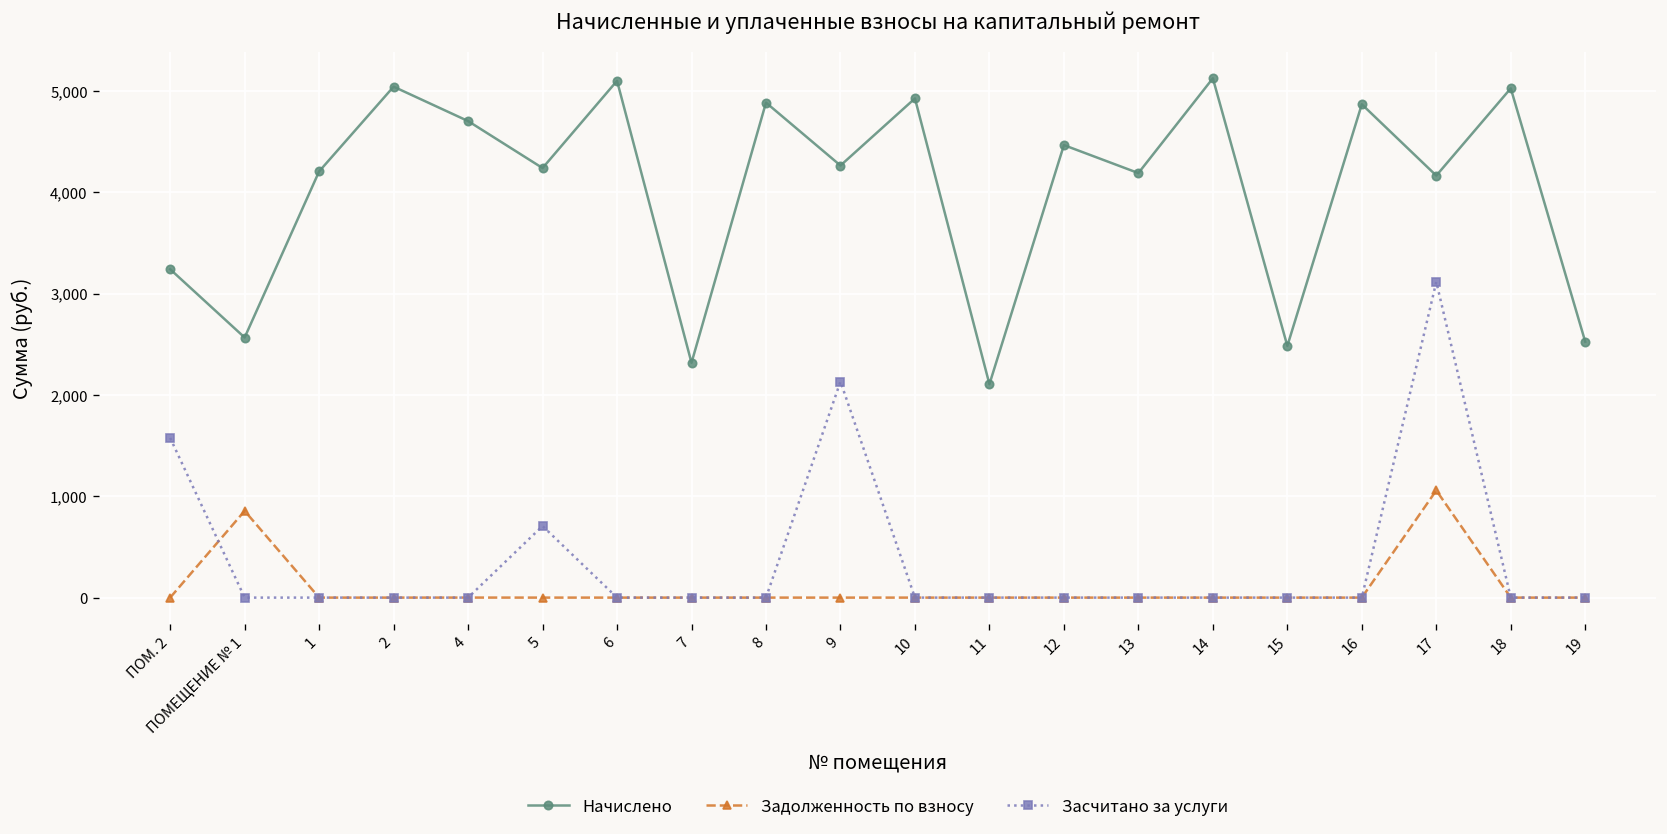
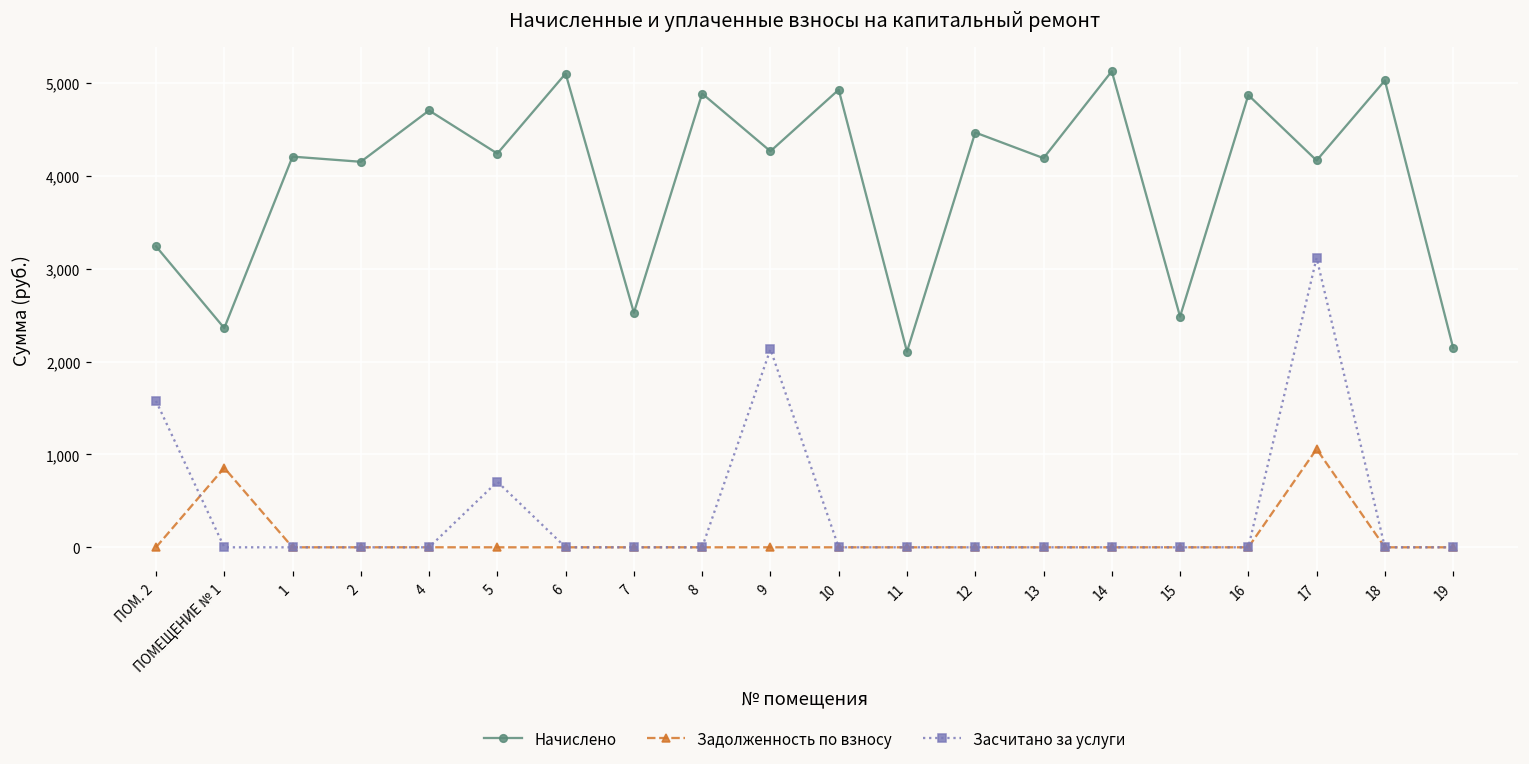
Начислено, ПОМЕЩЕНИЕ № 1: 2,600 -> 2,400
Начислено, 2: 5,000 -> 4,200
Начислено, 7: 2,300 -> 2,500
Начислено, 19: 2,500 -> 2,100
